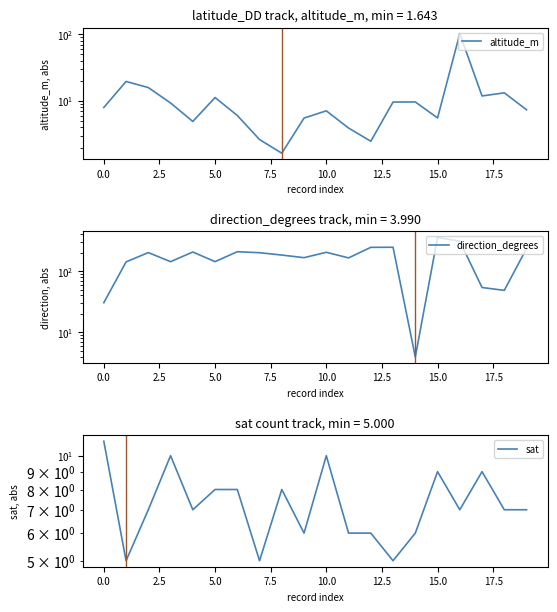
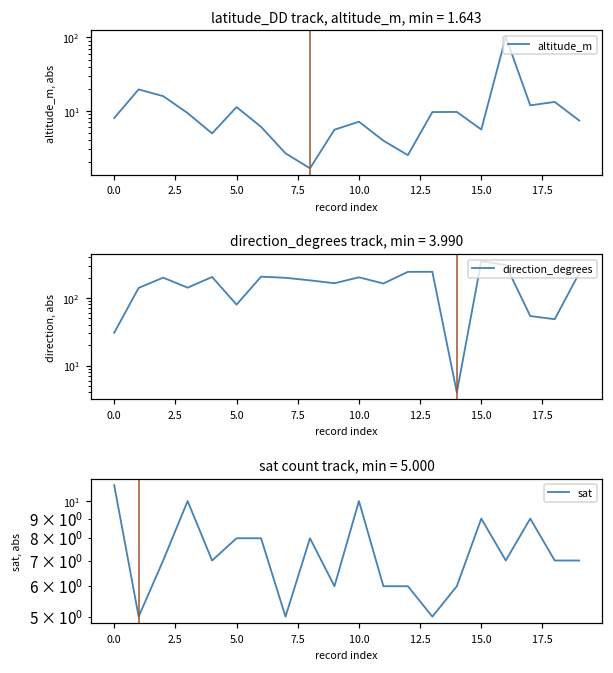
direction_degrees track, min = 3.990, 5.0: 140 -> 80
